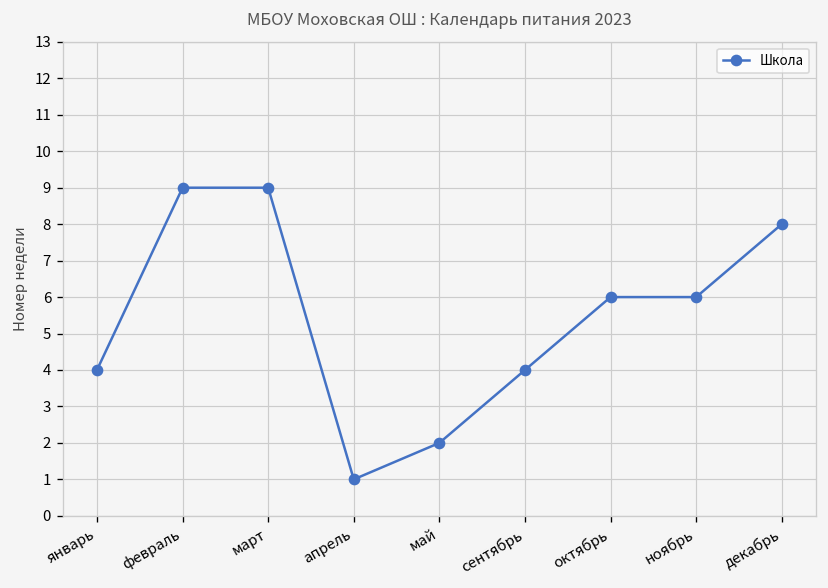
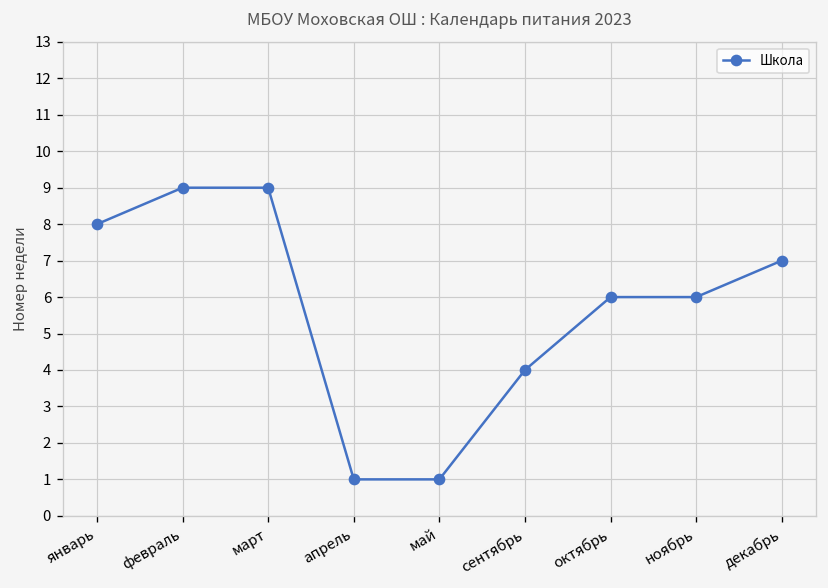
январь: 4 -> 8
май: 2 -> 1
декабрь: 8 -> 7
